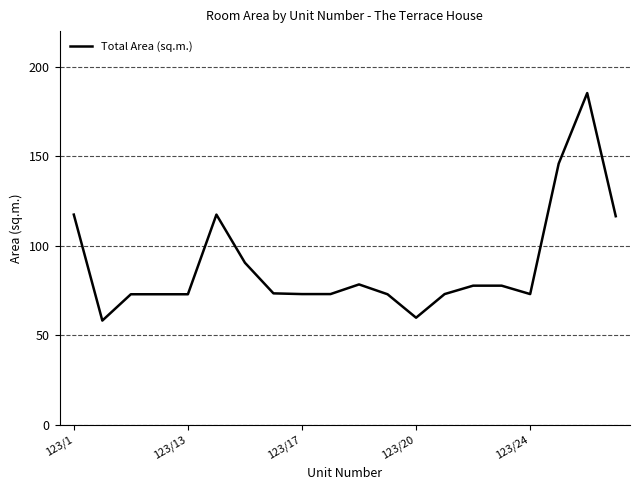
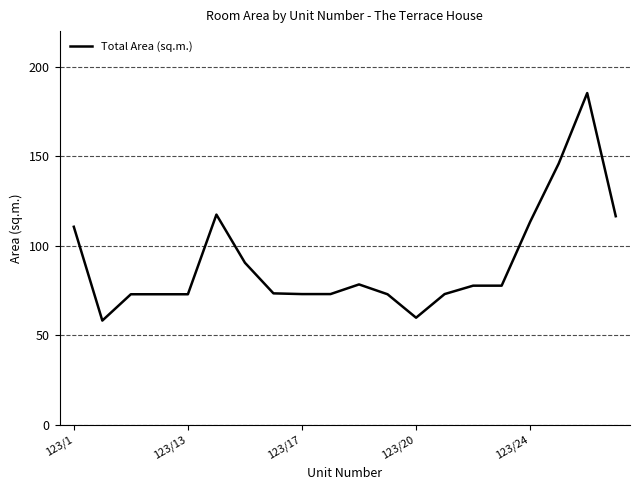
123/1: 118 -> 111
123/24: 73 -> 114
